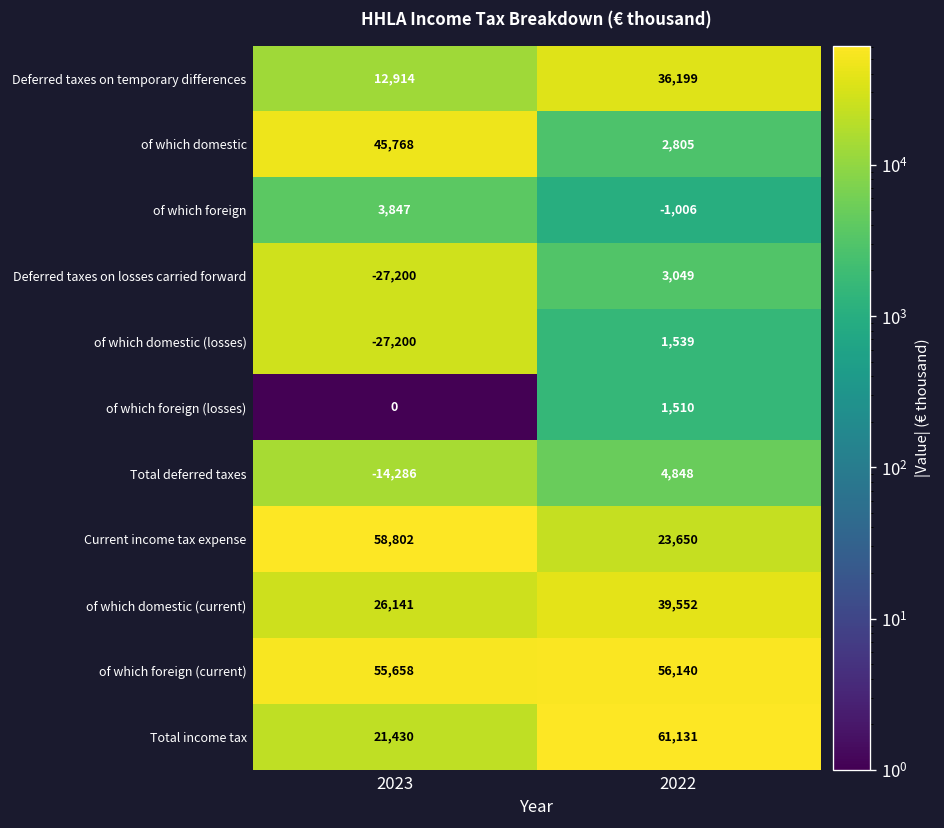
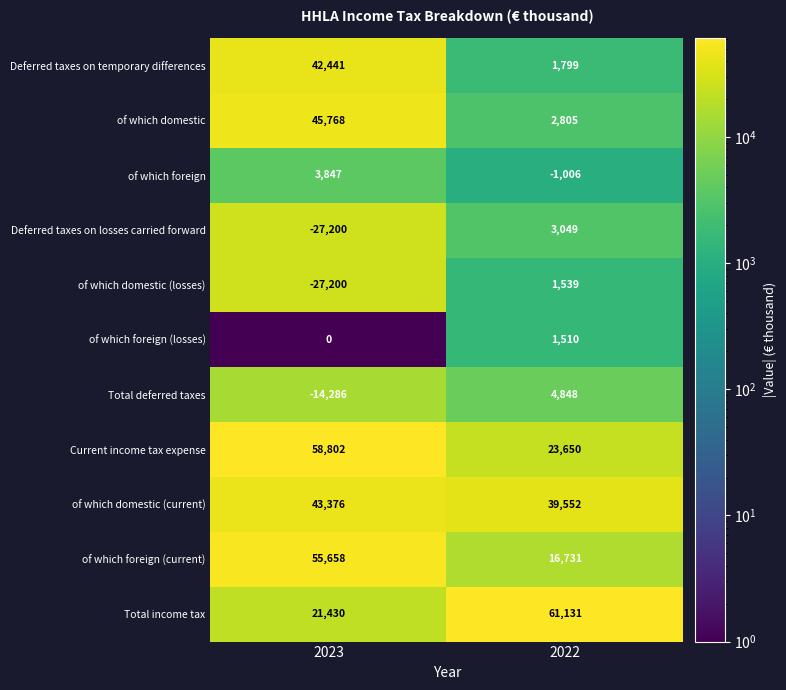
Deferred taxes on temporary differences, 2023: 12,914 -> 42,441
Deferred taxes on temporary differences, 2022: 36,199 -> 1,799
of which domestic (current), 2023: 26,141 -> 43,376
of which foreign (current), 2022: 56,140 -> 16,731
